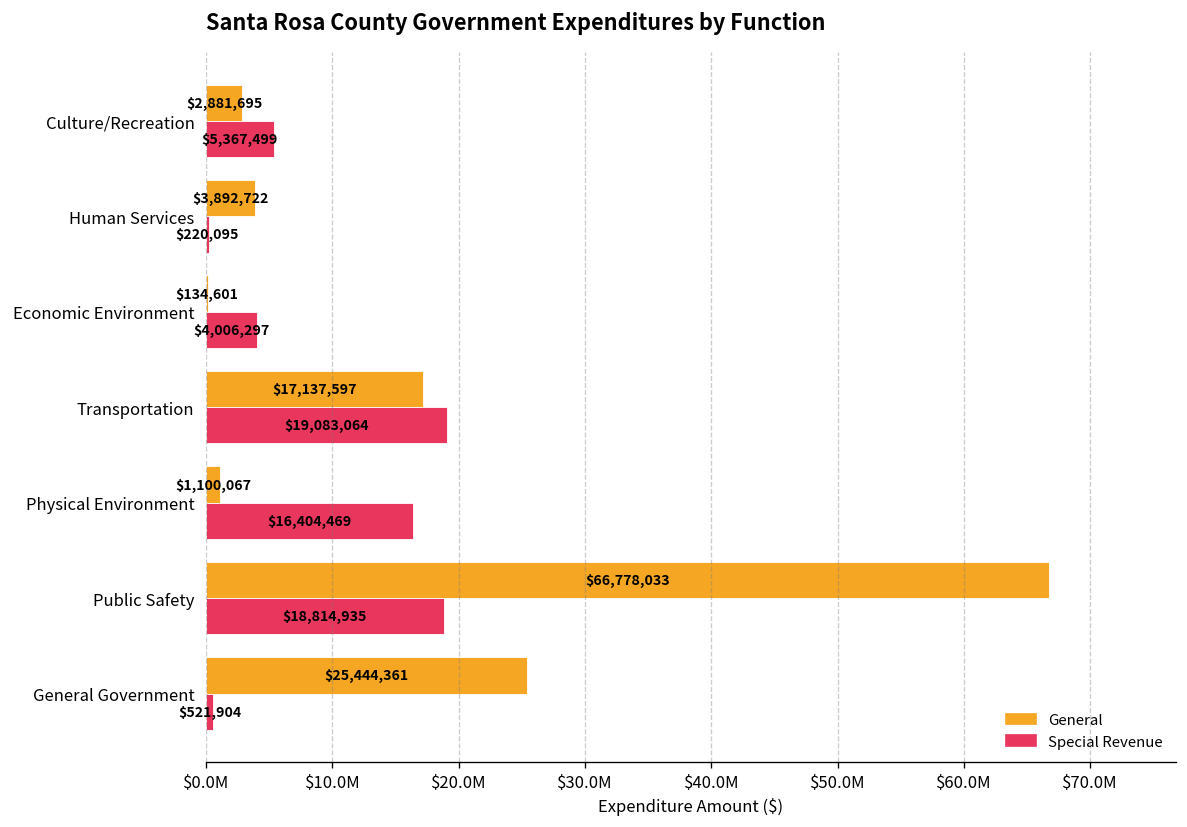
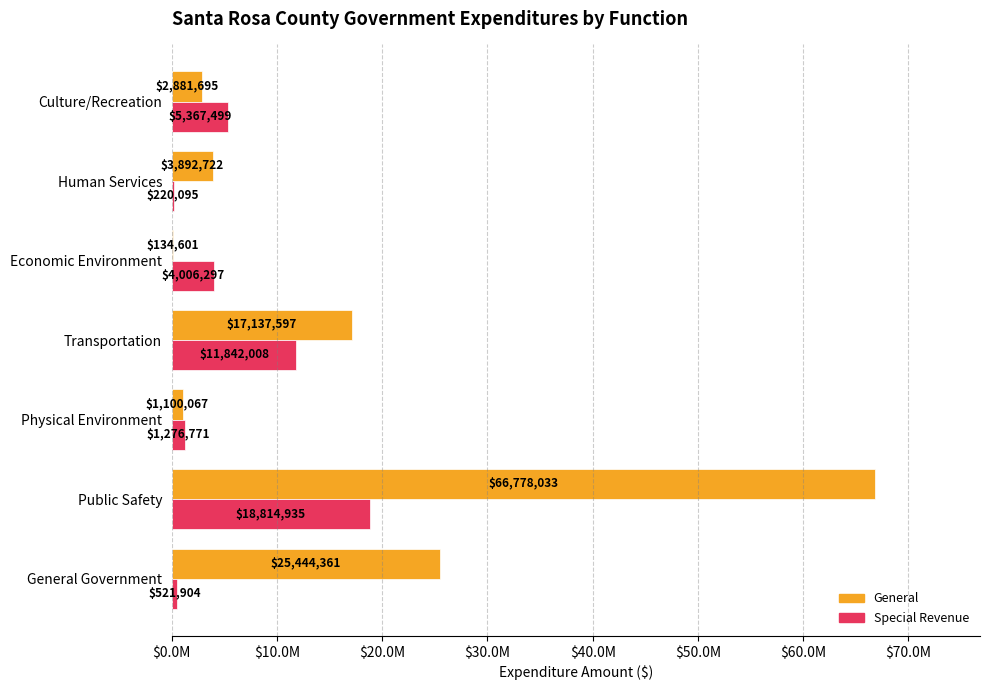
Special Revenue, Transportation: $19,083,064 -> $11,842,008
Special Revenue, Physical Environment: $16,404,469 -> $1,276,771
